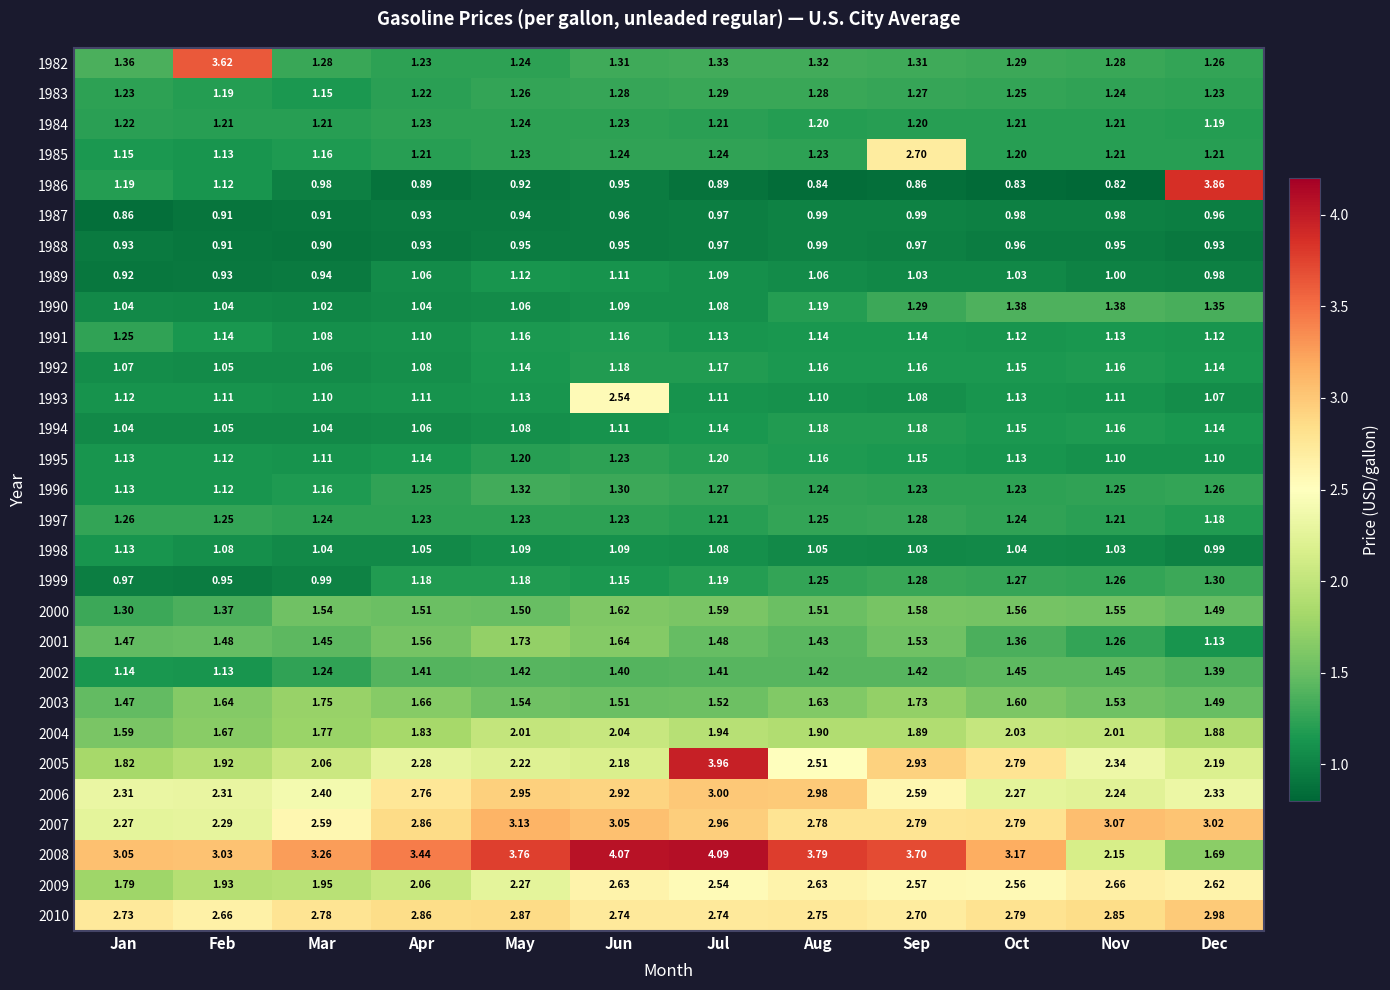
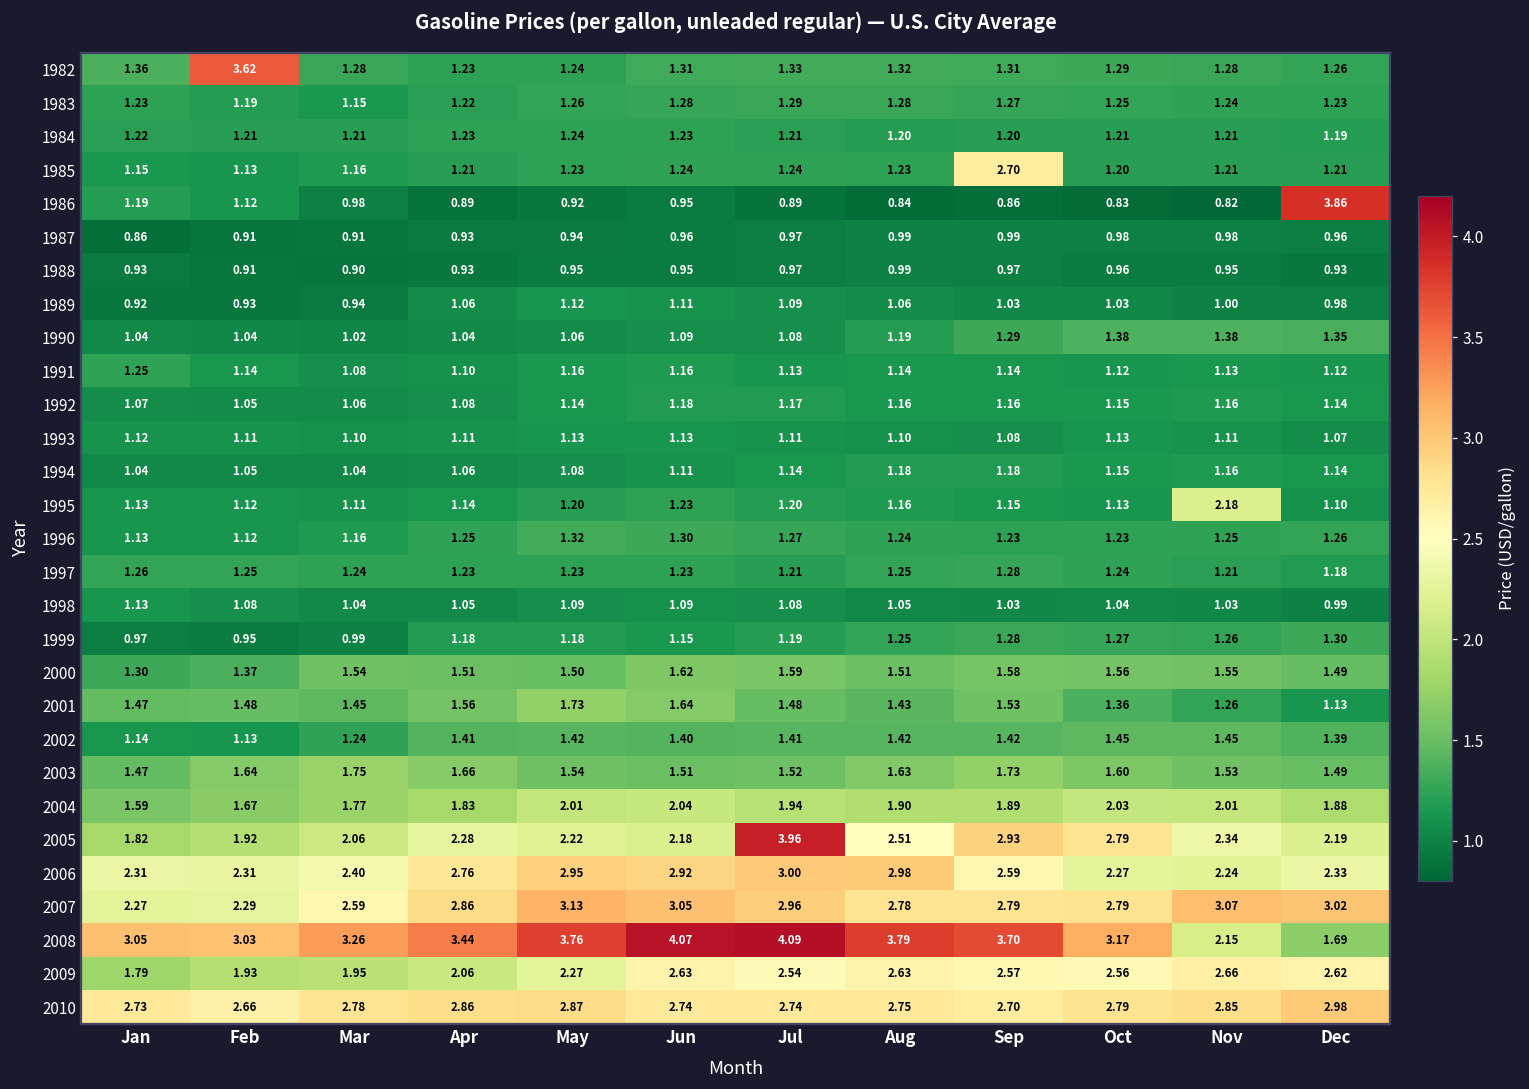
1993, Jun: 2.54 -> 1.13
1995, Nov: 1.10 -> 2.18
